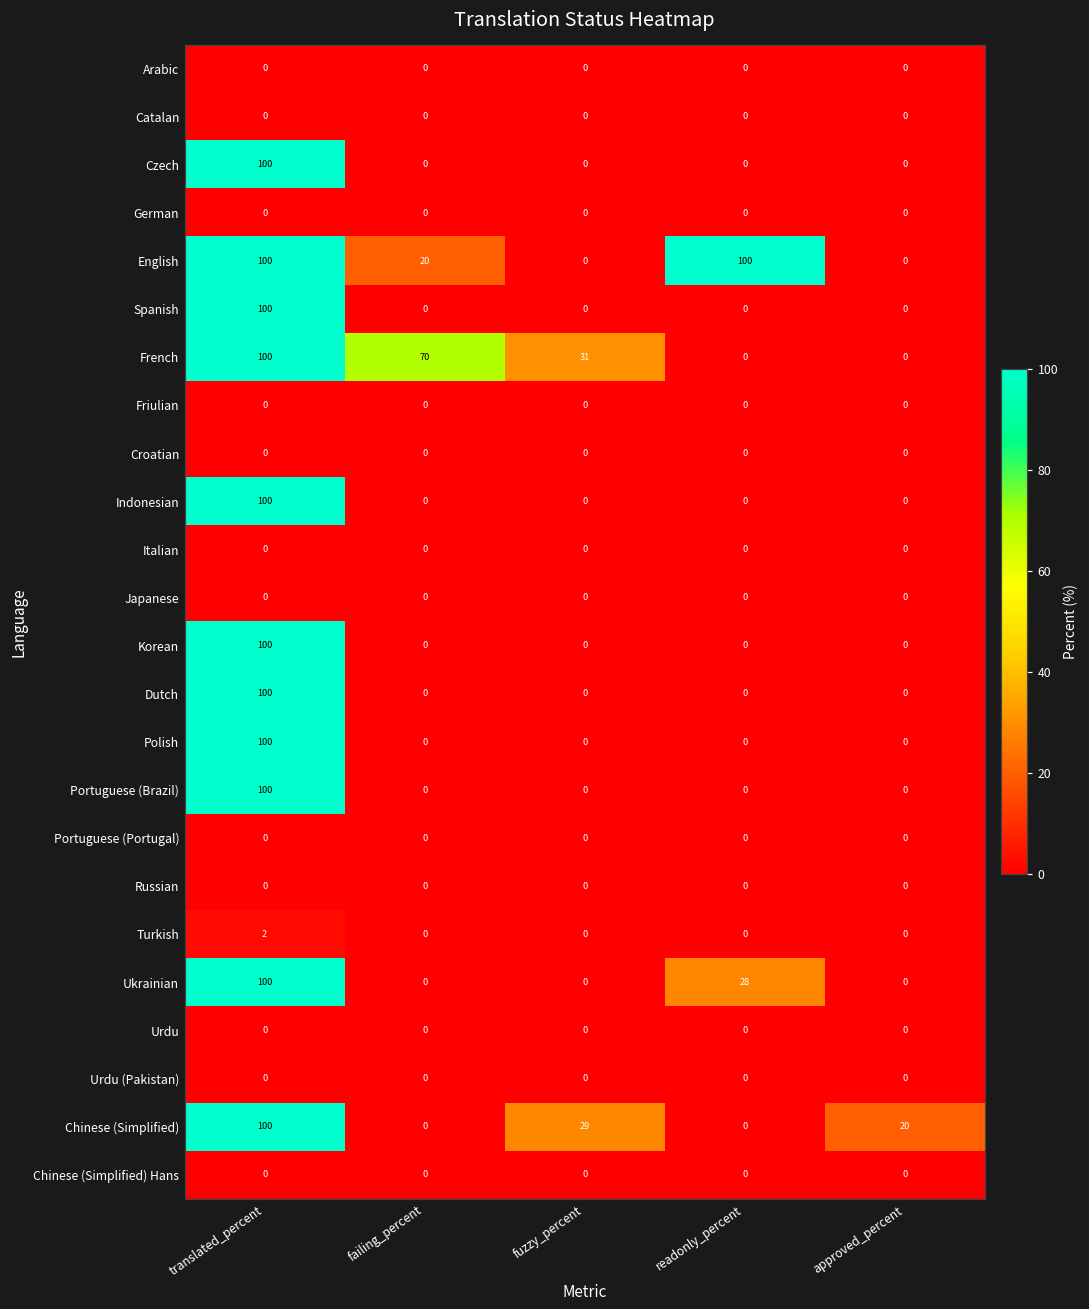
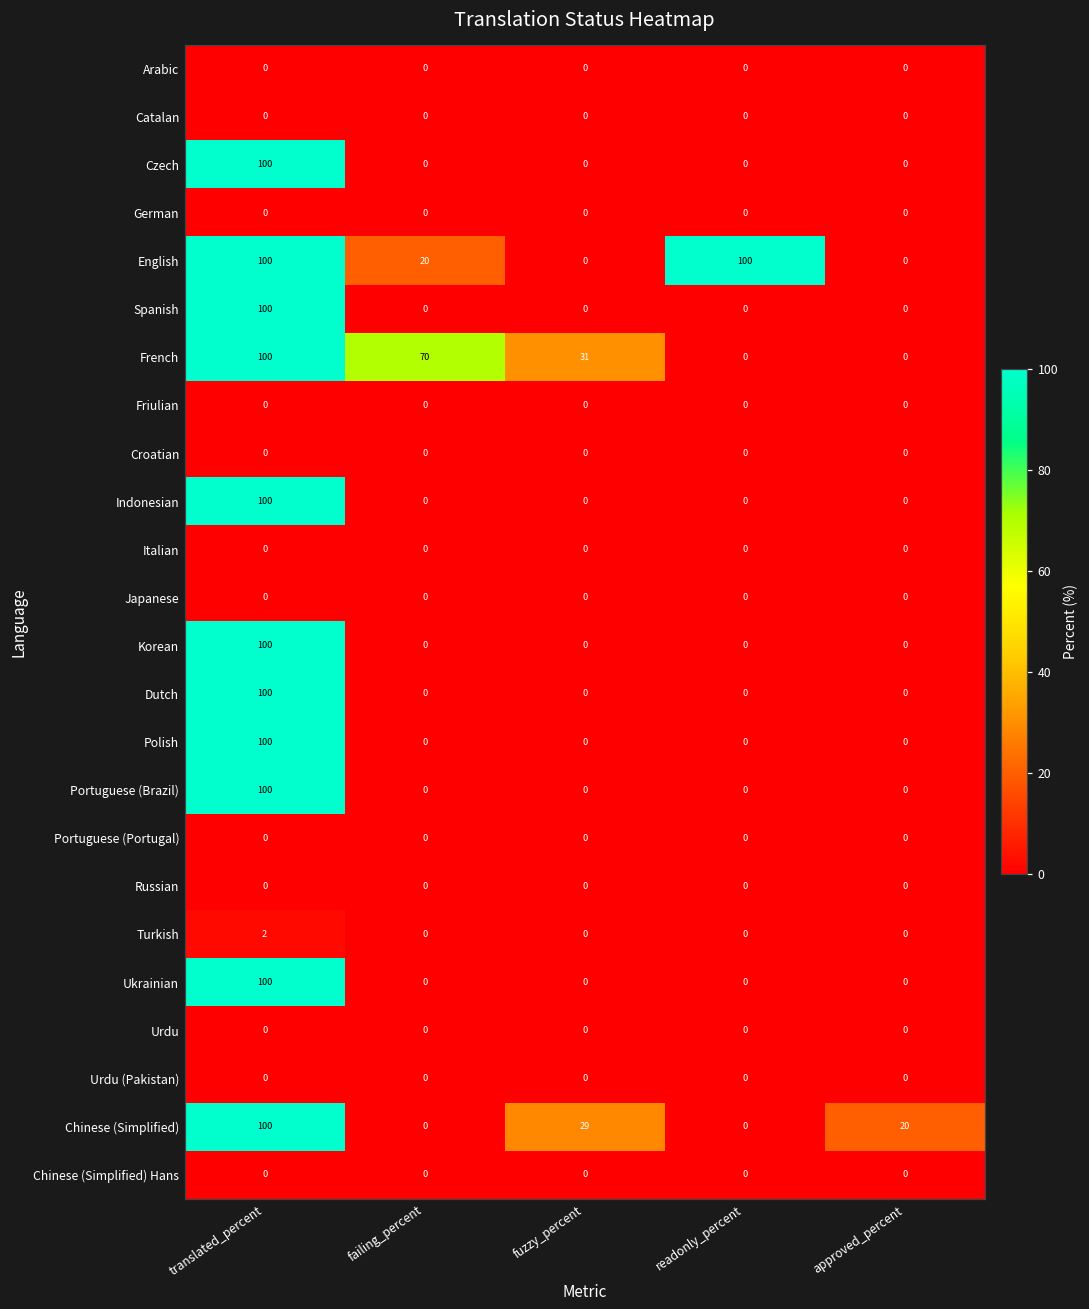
Ukrainian, readonly_percent: 28 -> 0
